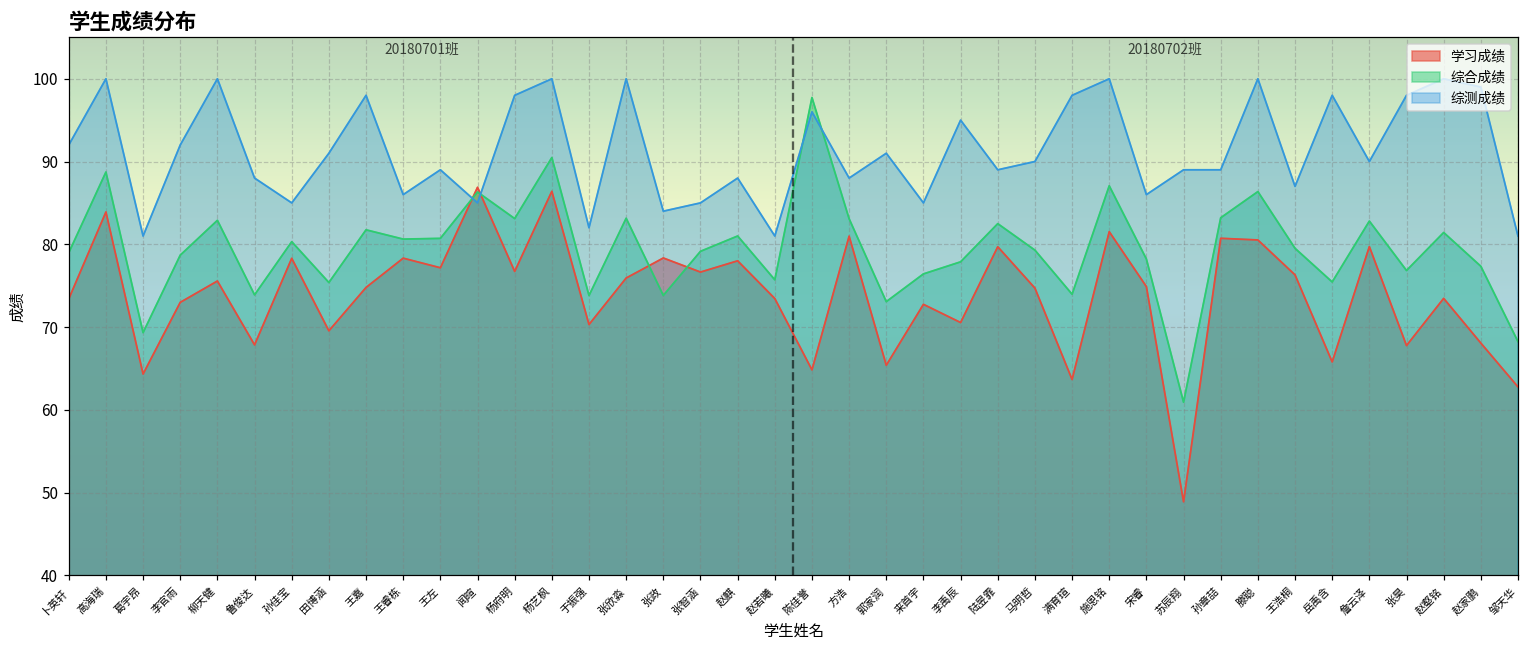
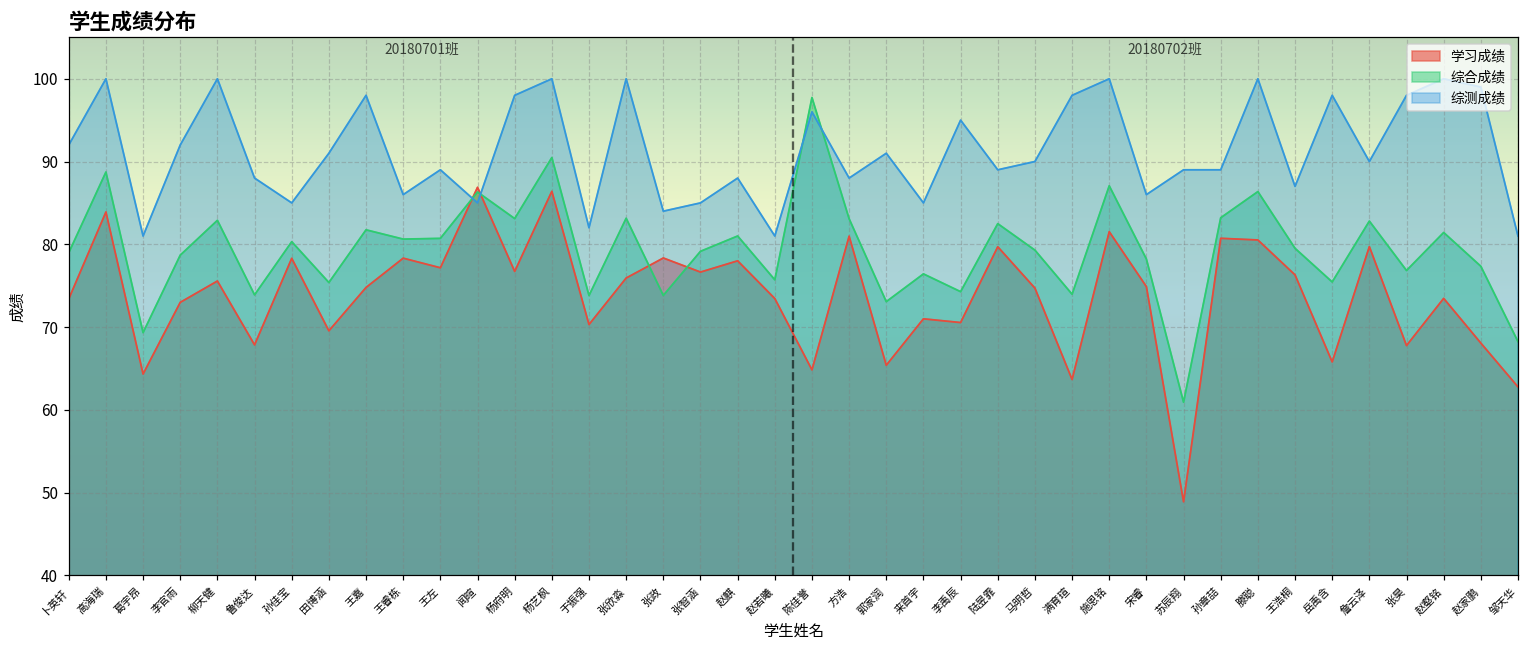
学习成绩, 来首宇: 73 -> 71
综合成绩, 李禹辰: 78 -> 74
